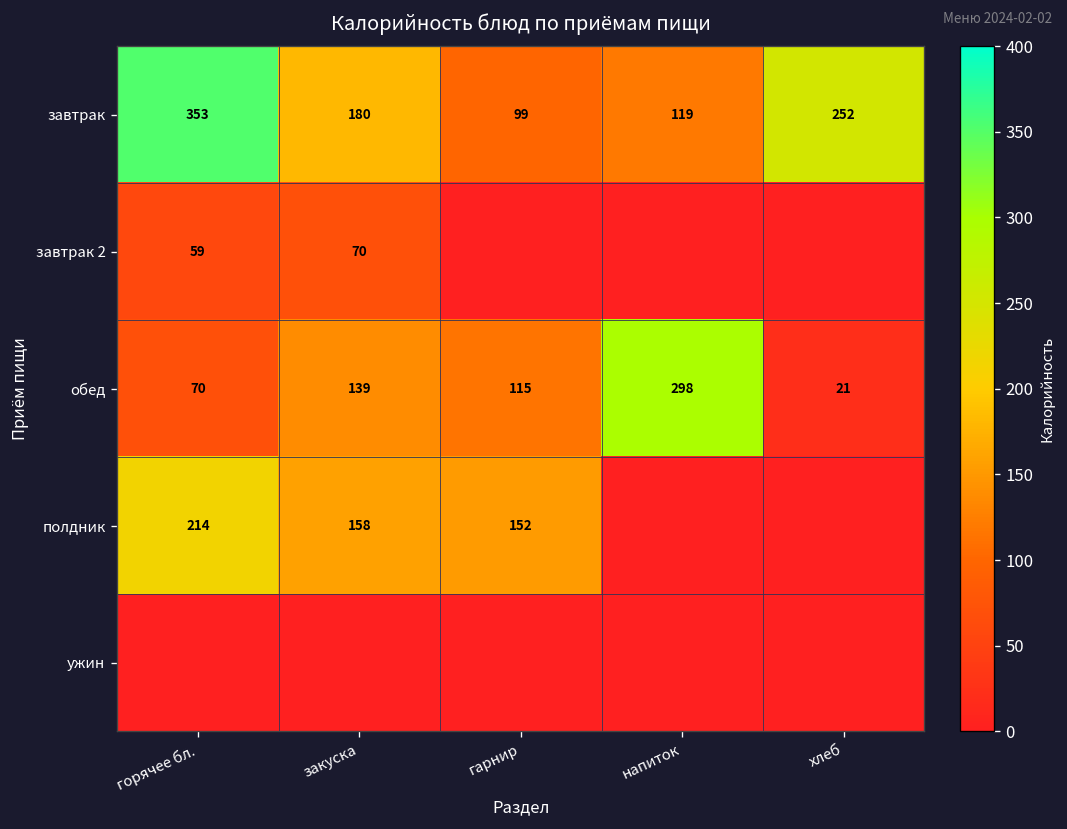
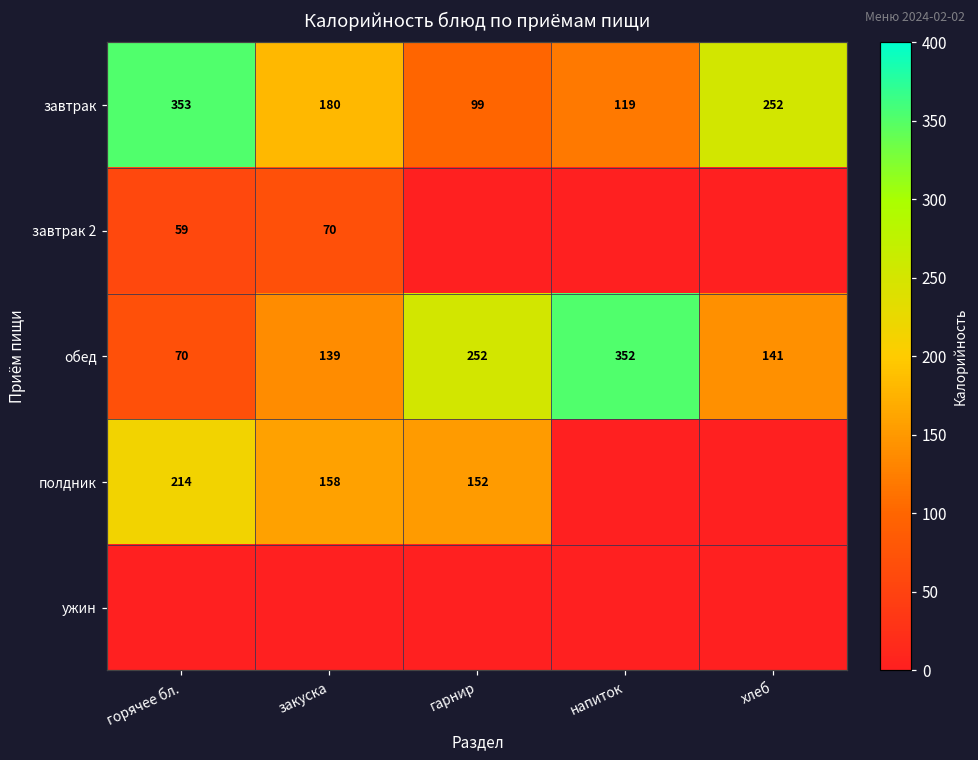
обед, гарнир: 115 -> 252
обед, напиток: 298 -> 352
обед, хлеб: 21 -> 141
